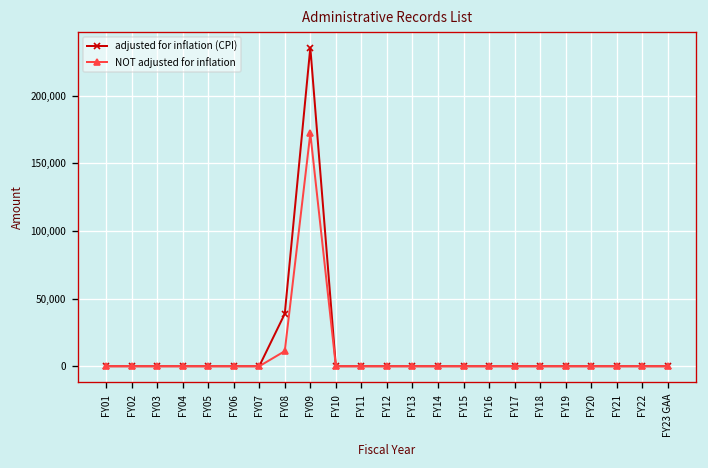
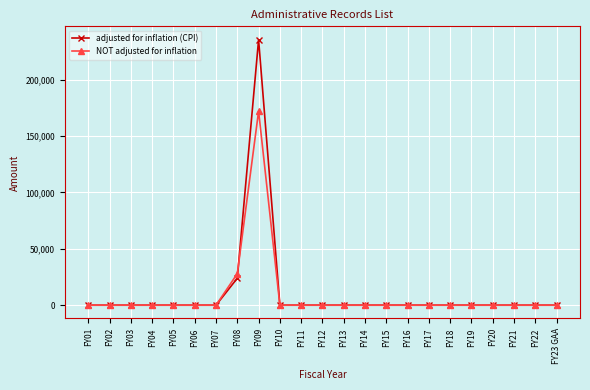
adjusted for inflation (CPI), FY08: 39,000 -> 24,000
NOT adjusted for inflation, FY08: 11,000 -> 28,000
